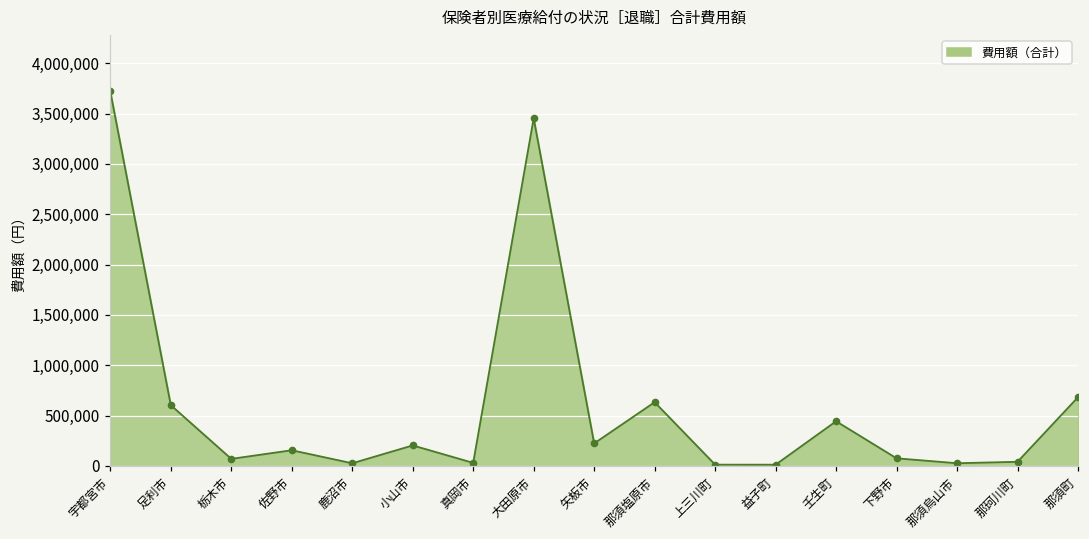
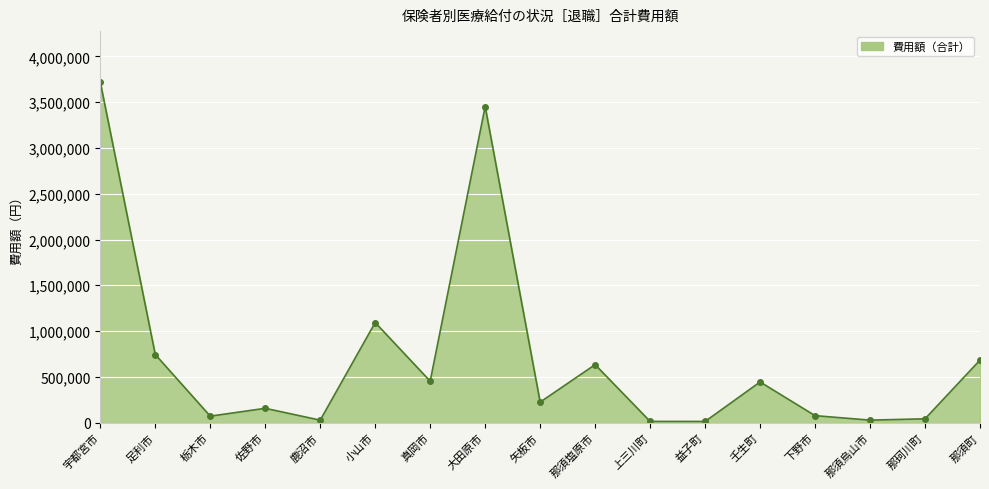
足利市: 600,000 -> 700,000
小山市: 200,000 -> 1,100,000
真岡市: 0 -> 500,000
